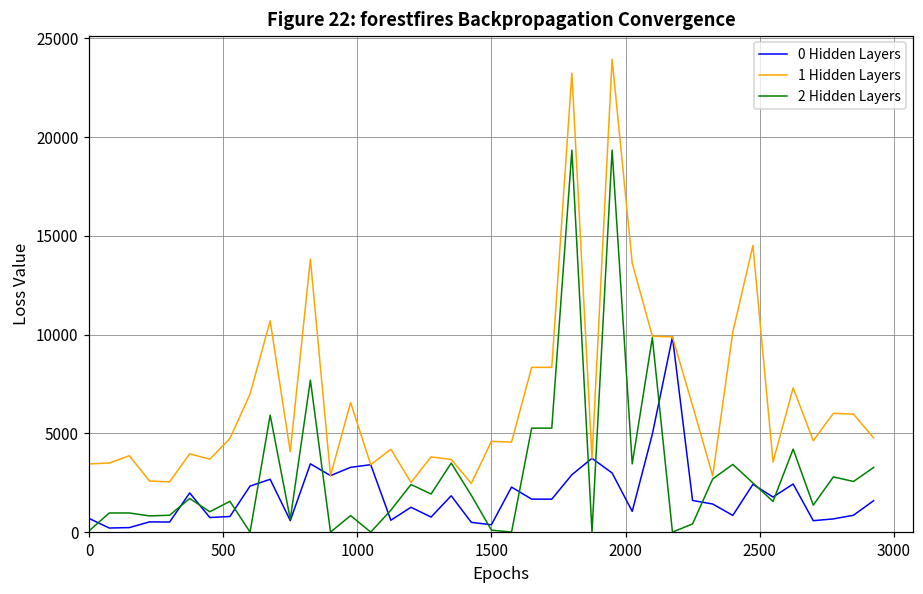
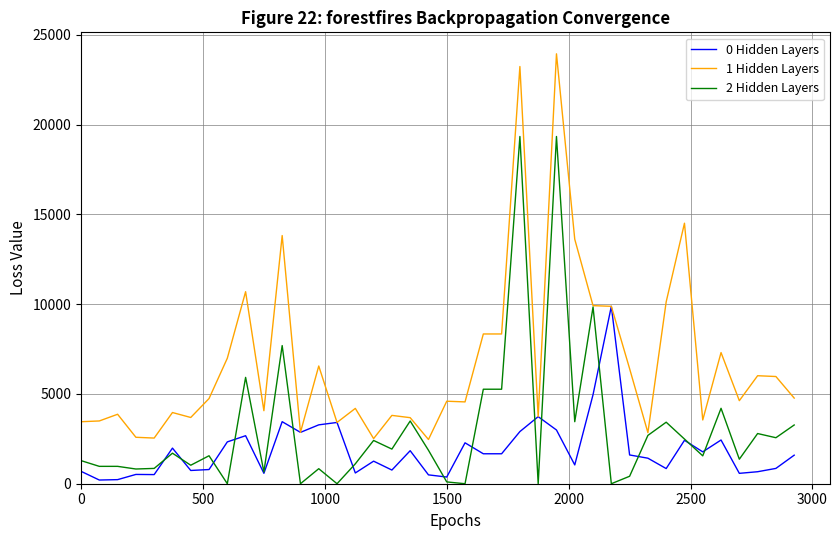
2 Hidden Layers, 0: 100 -> 1300
